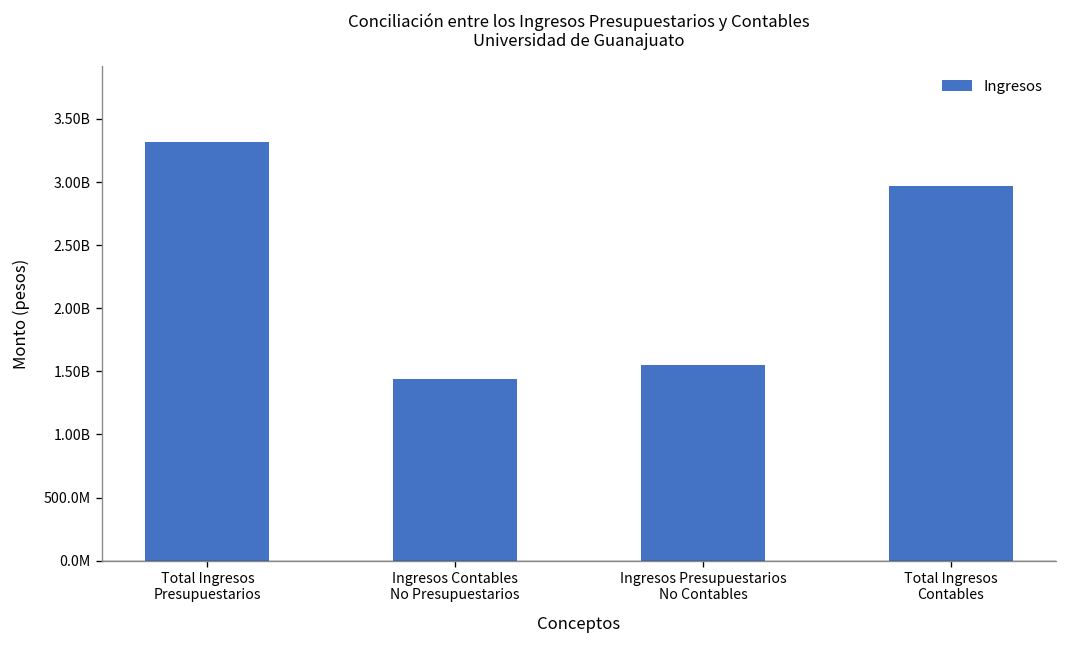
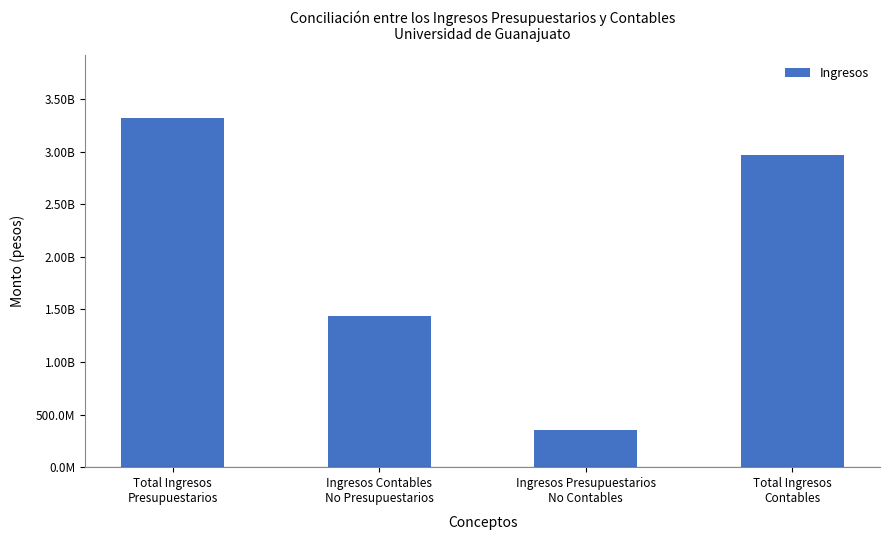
Ingresos Presupuestarios No Contables: 1550000000 -> 350000000
